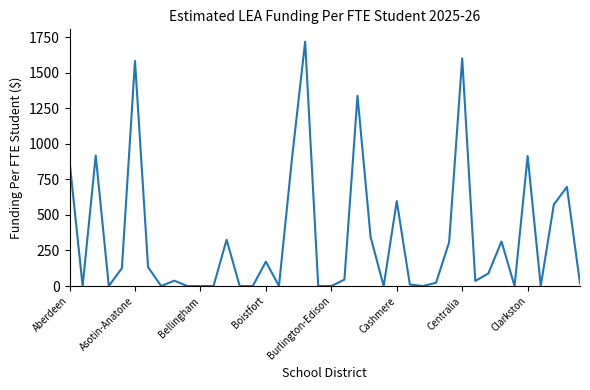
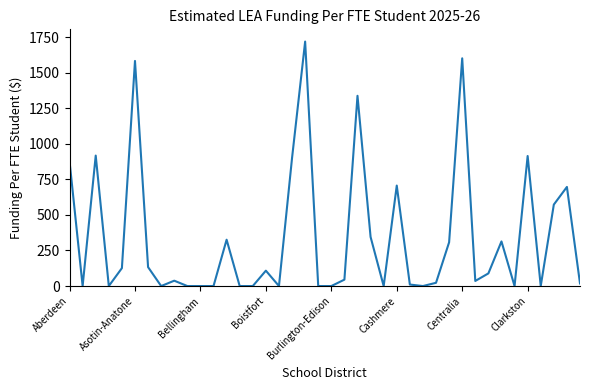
Boistfort: 170 -> 110
Cashmere: 600 -> 710
